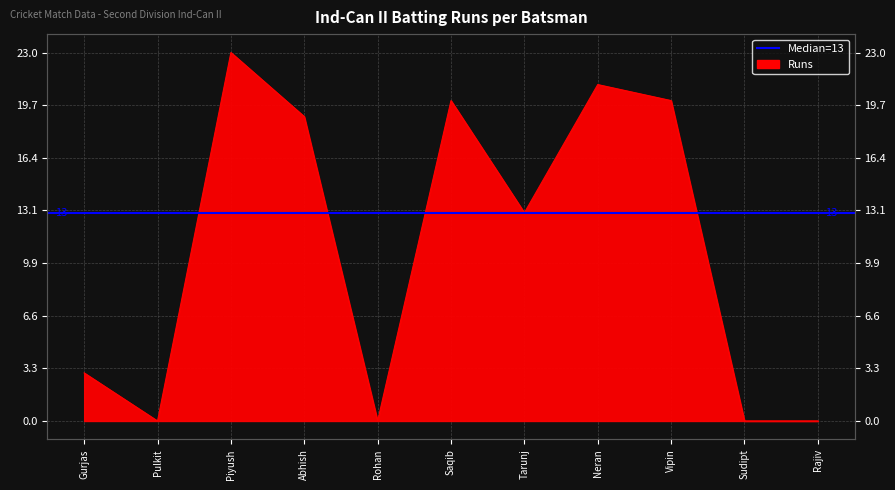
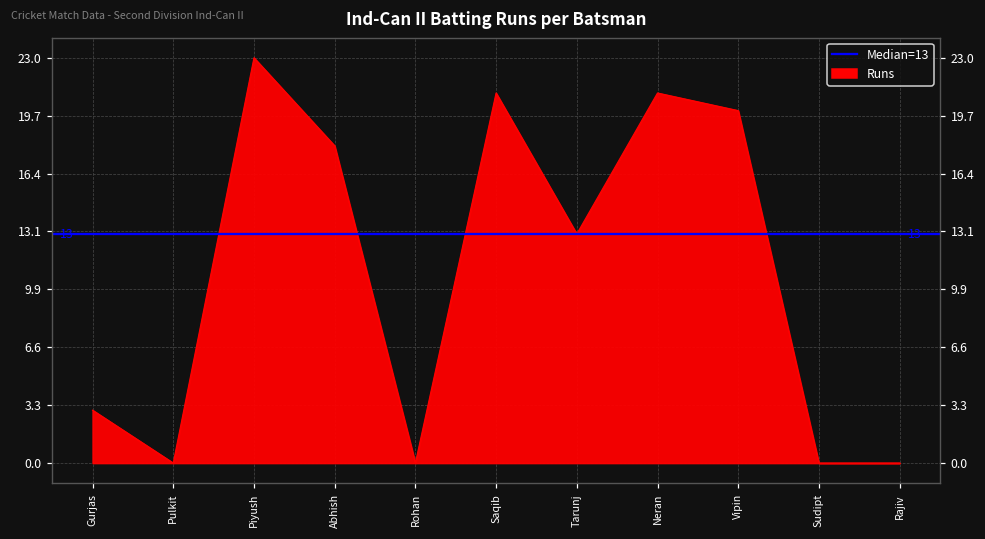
Abhish: 19 -> 18
Saqib: 20 -> 21
